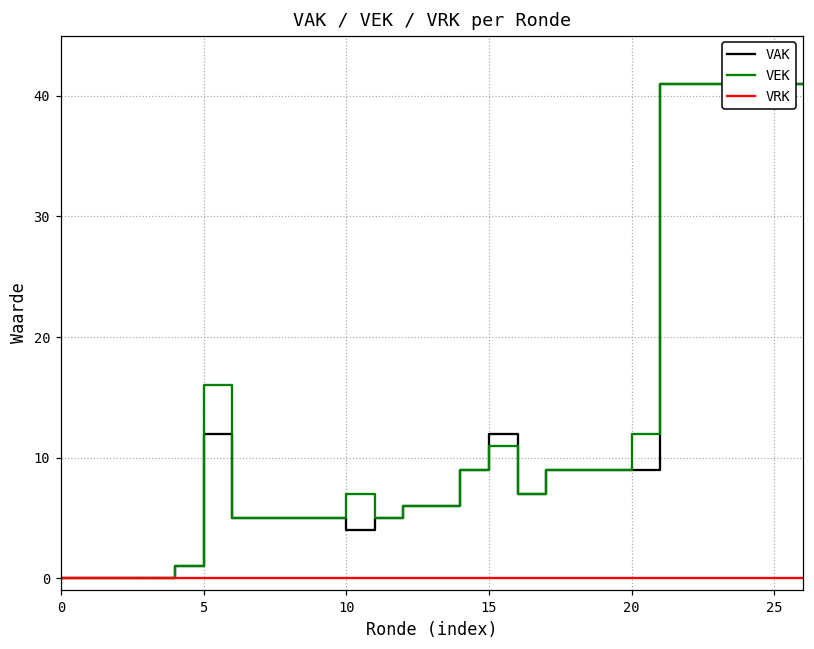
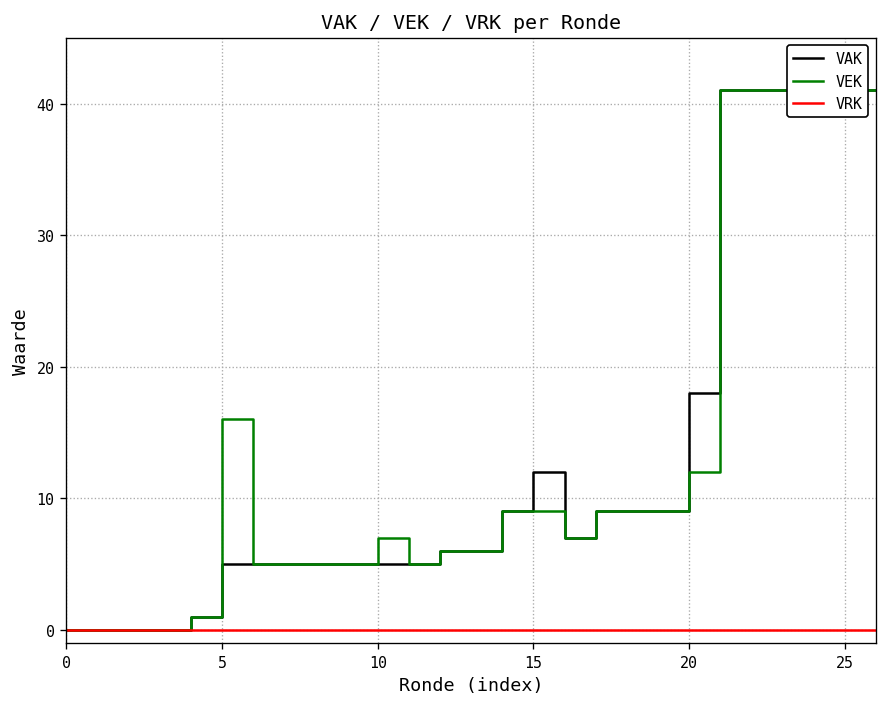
VAK, 5: 12 -> 5
VAK, 10: 4 -> 5
VEK, 15: 11 -> 9
VAK, 20: 9 -> 18
